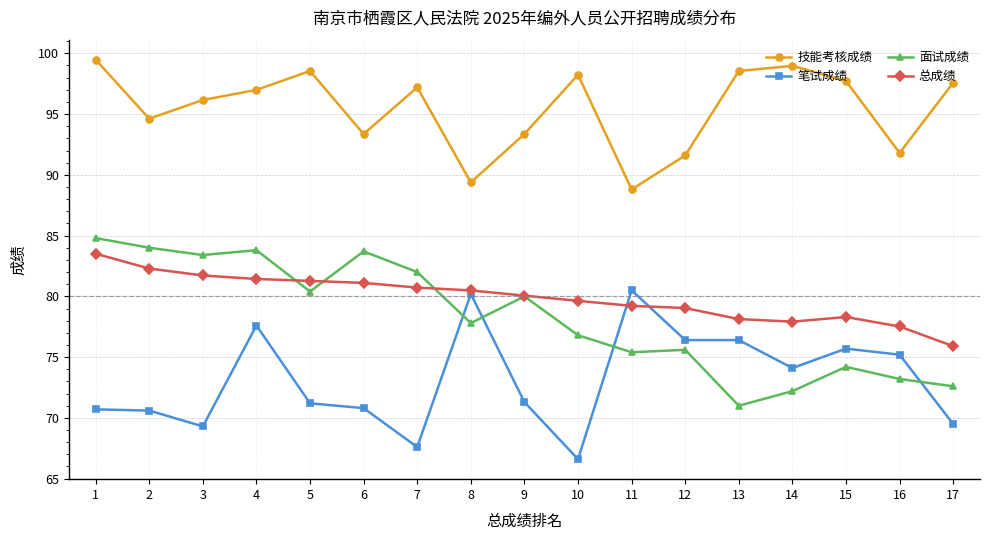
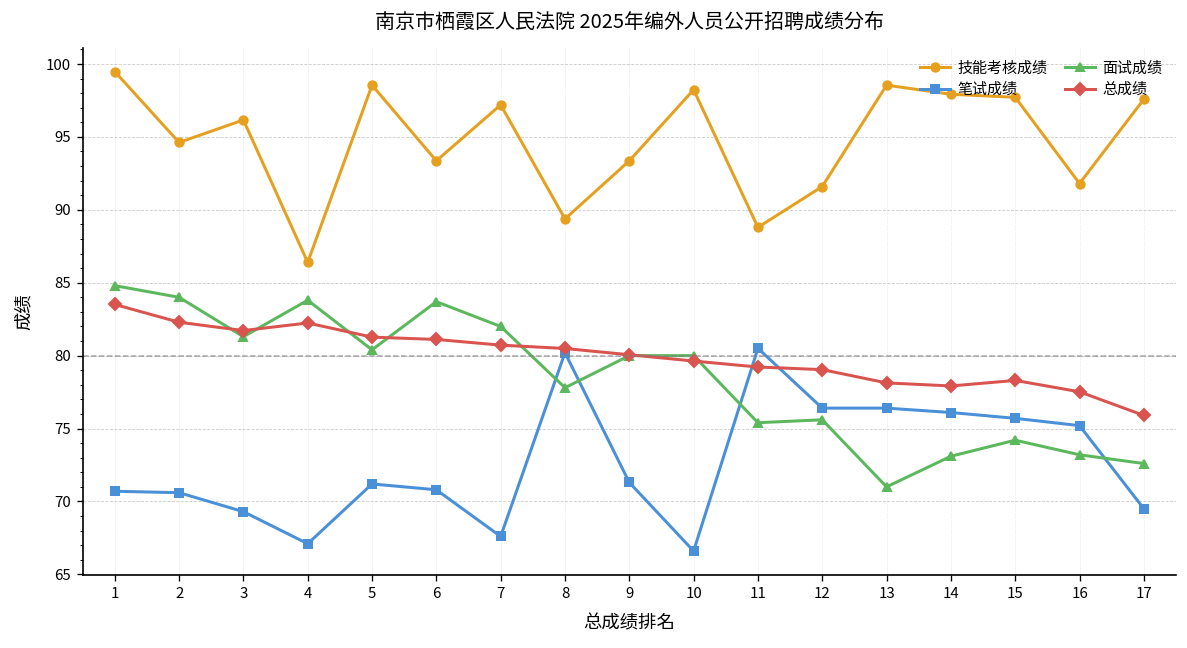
面试成绩, 3: 83.4 -> 81.3
技能考核成绩, 4: 97.0 -> 86.4
笔试成绩, 4: 77.6 -> 67.1
总成绩, 4: 81.4 -> 82.2
面试成绩, 10: 76.8 -> 80.0
技能考核成绩, 14: 99.0 -> 97.9
笔试成绩, 14: 74.1 -> 76.1
面试成绩, 14: 72.2 -> 73.1
